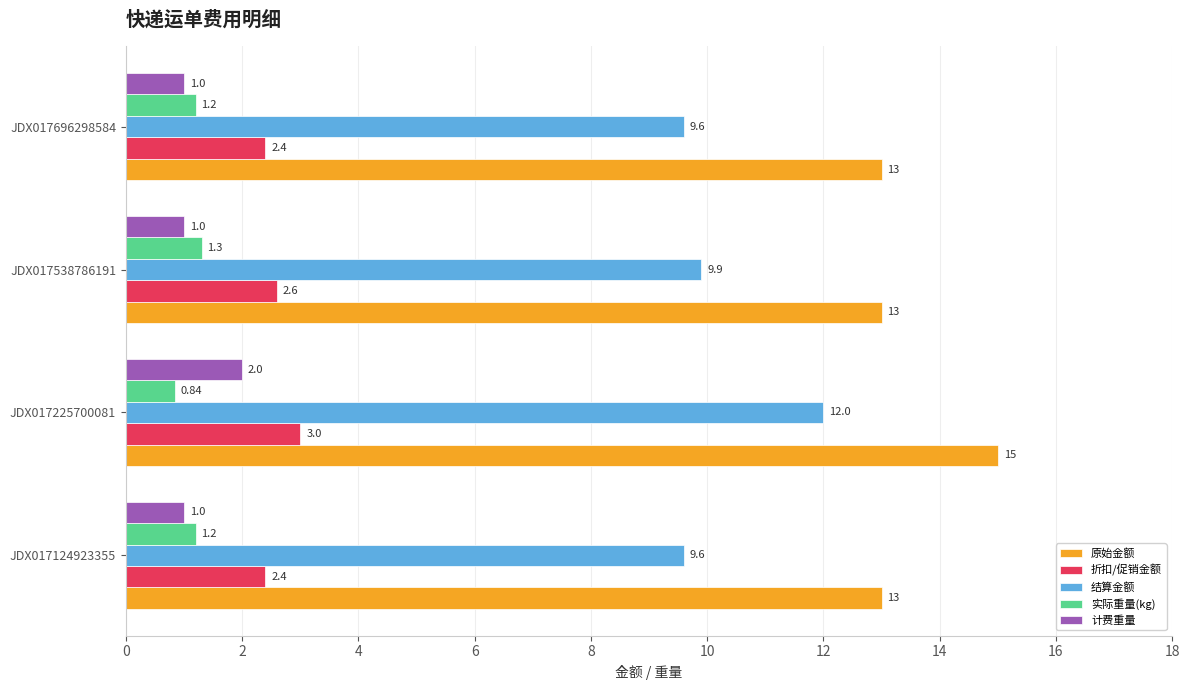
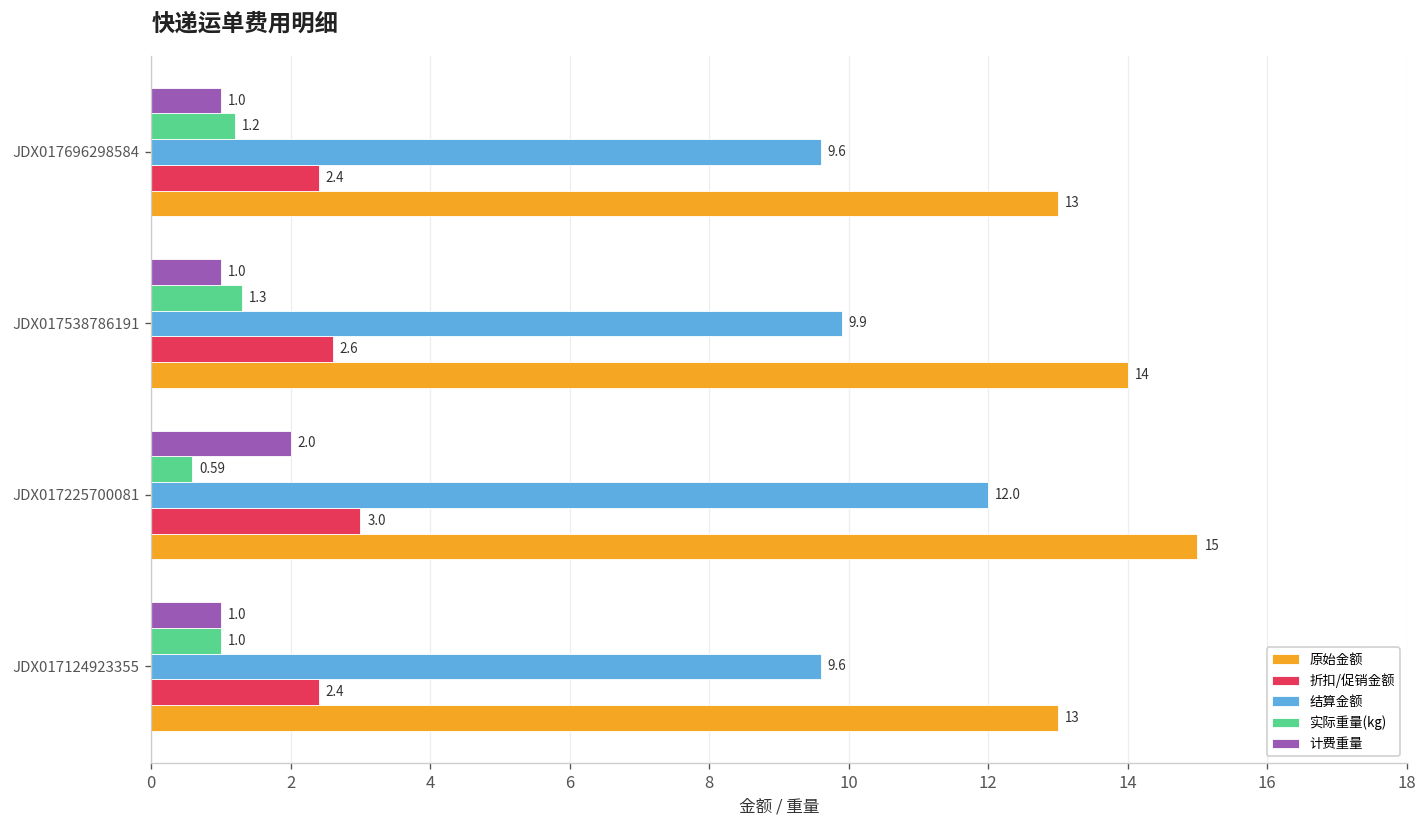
原始金额, JDX017538786191: 13 -> 14
实际重量(kg), JDX017225700081: 0.84 -> 0.59
实际重量(kg), JDX017124923355: 1.2 -> 1.0
